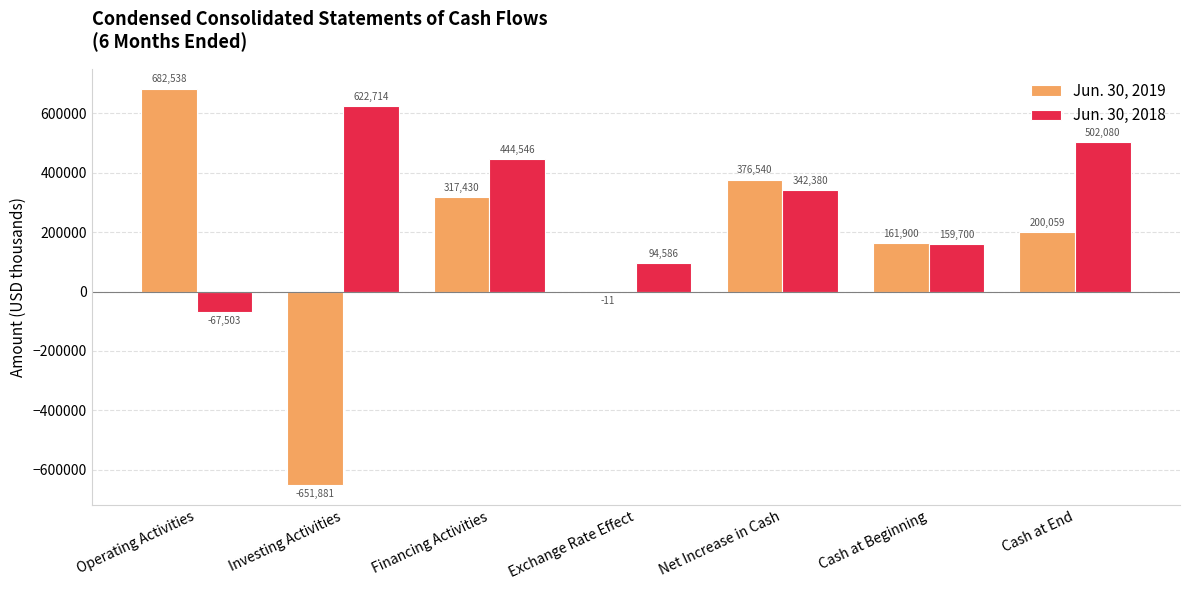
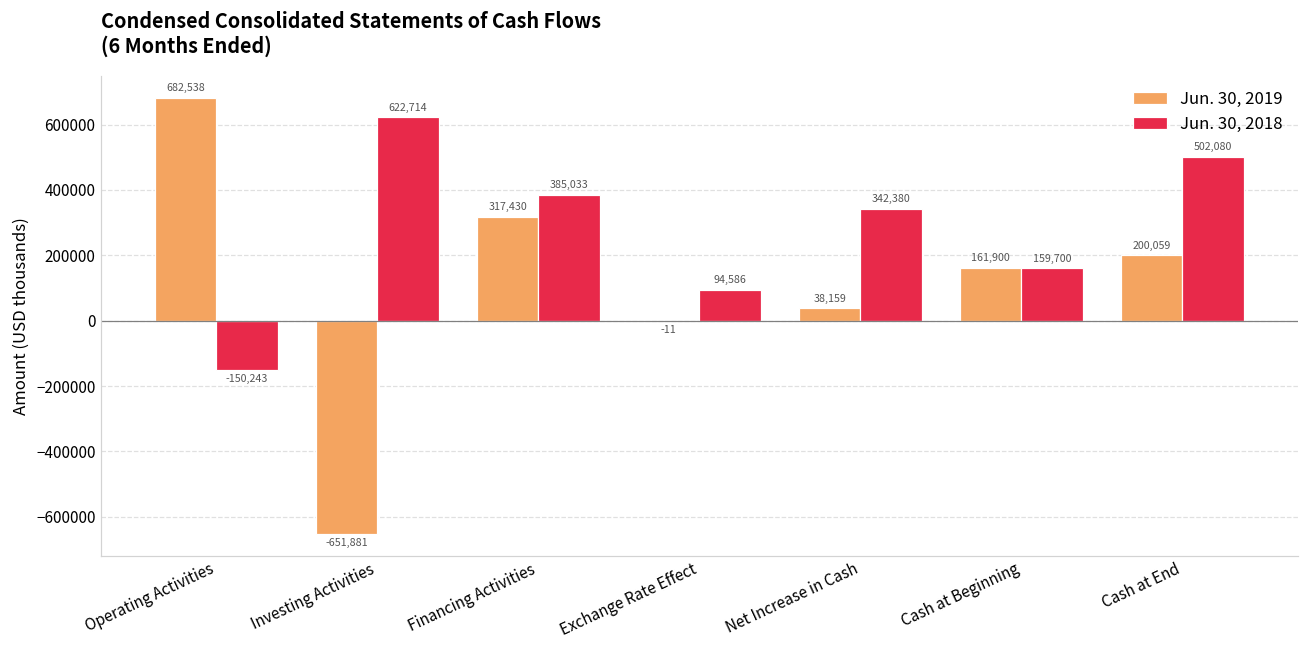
Jun. 30, 2018, Operating Activities: -67,503 -> -150,243
Jun. 30, 2018, Financing Activities: 444,546 -> 385,033
Jun. 30, 2019, Net Increase in Cash: 376,540 -> 38,159
